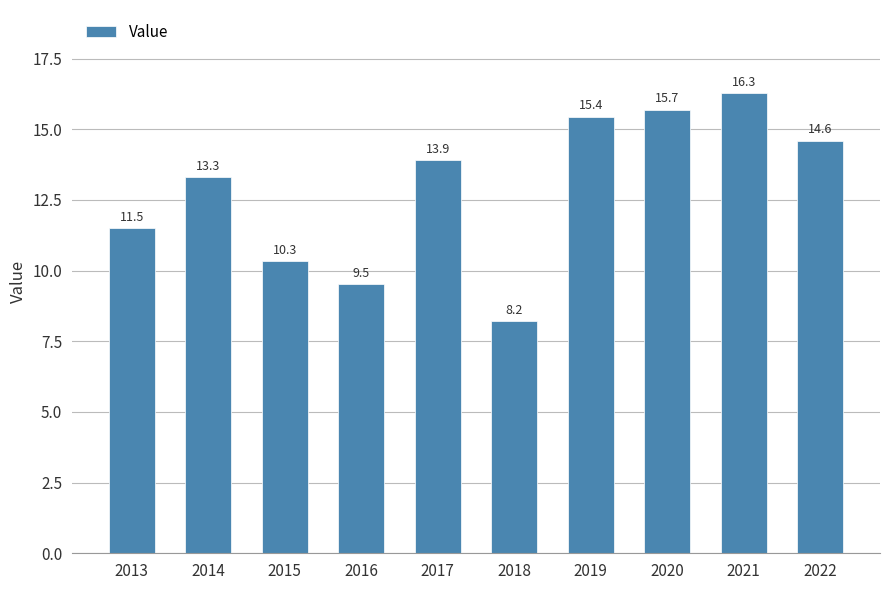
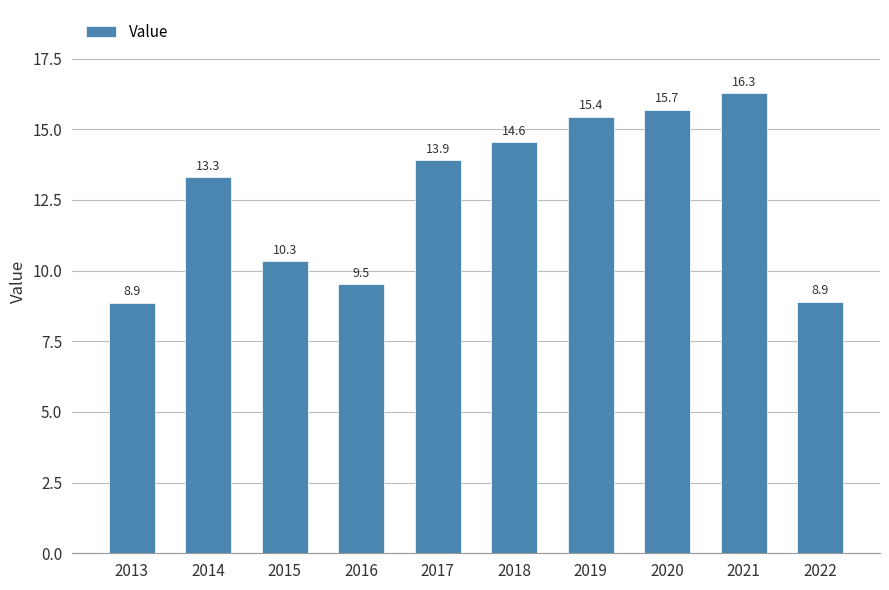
2013: 11.5 -> 8.9
2018: 8.2 -> 14.6
2022: 14.6 -> 8.9
